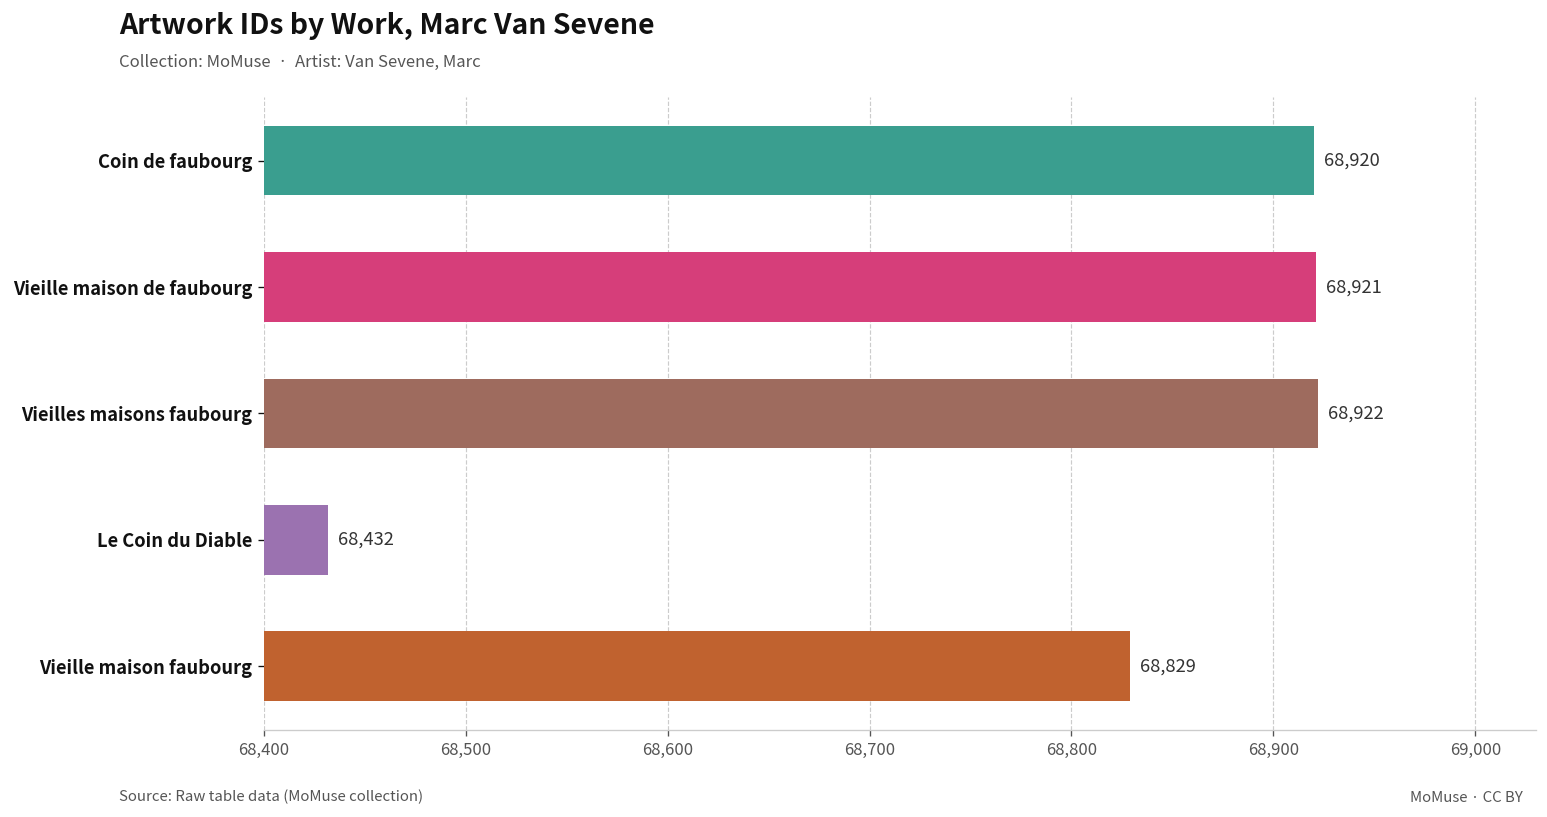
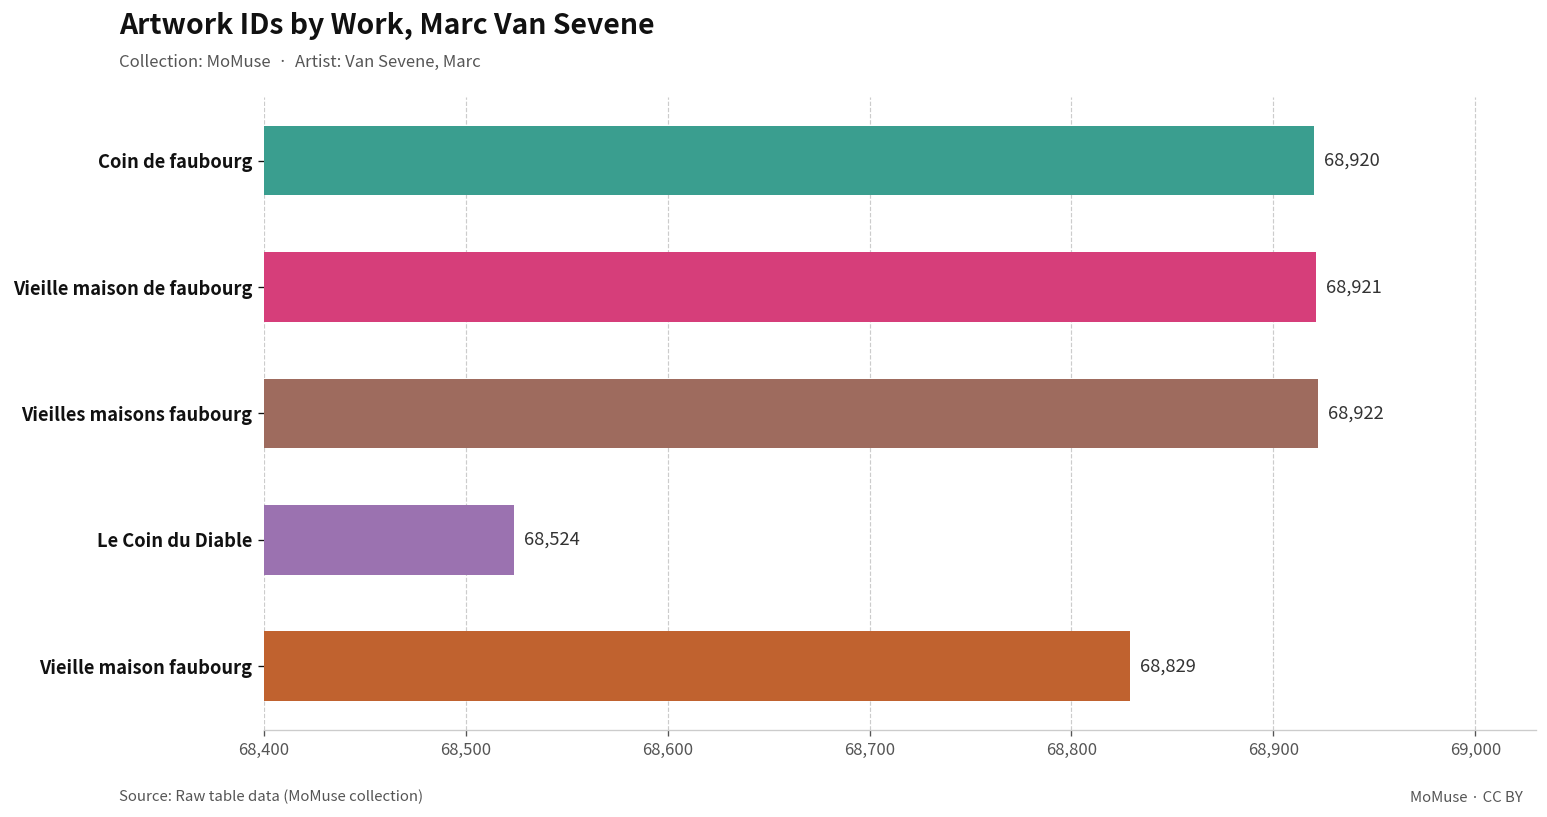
Le Coin du Diable: 68,432 -> 68,524
